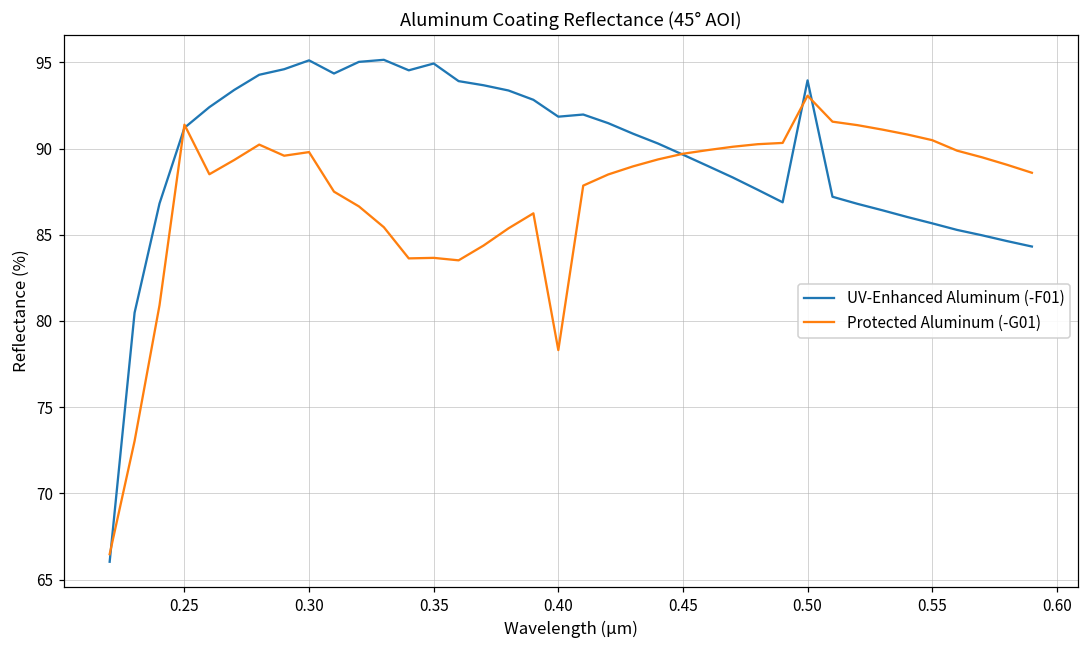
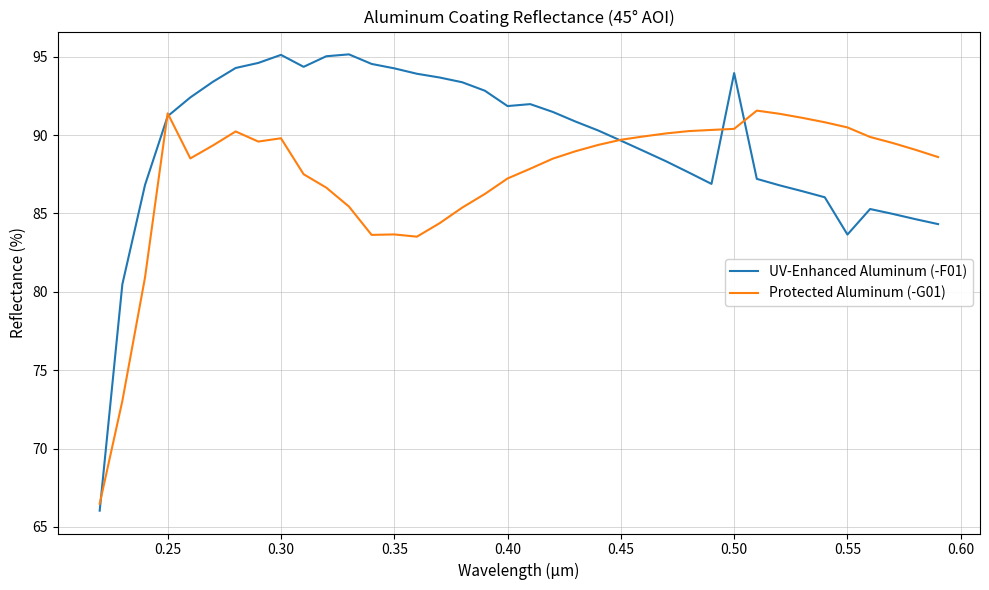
UV-Enhanced Aluminum (-F01), 0.35: 94.9 -> 94.3
Protected Aluminum (-G01), 0.40: 78.3 -> 87.2
Protected Aluminum (-G01), 0.50: 93.1 -> 90.4
UV-Enhanced Aluminum (-F01), 0.55: 85.7 -> 83.7
